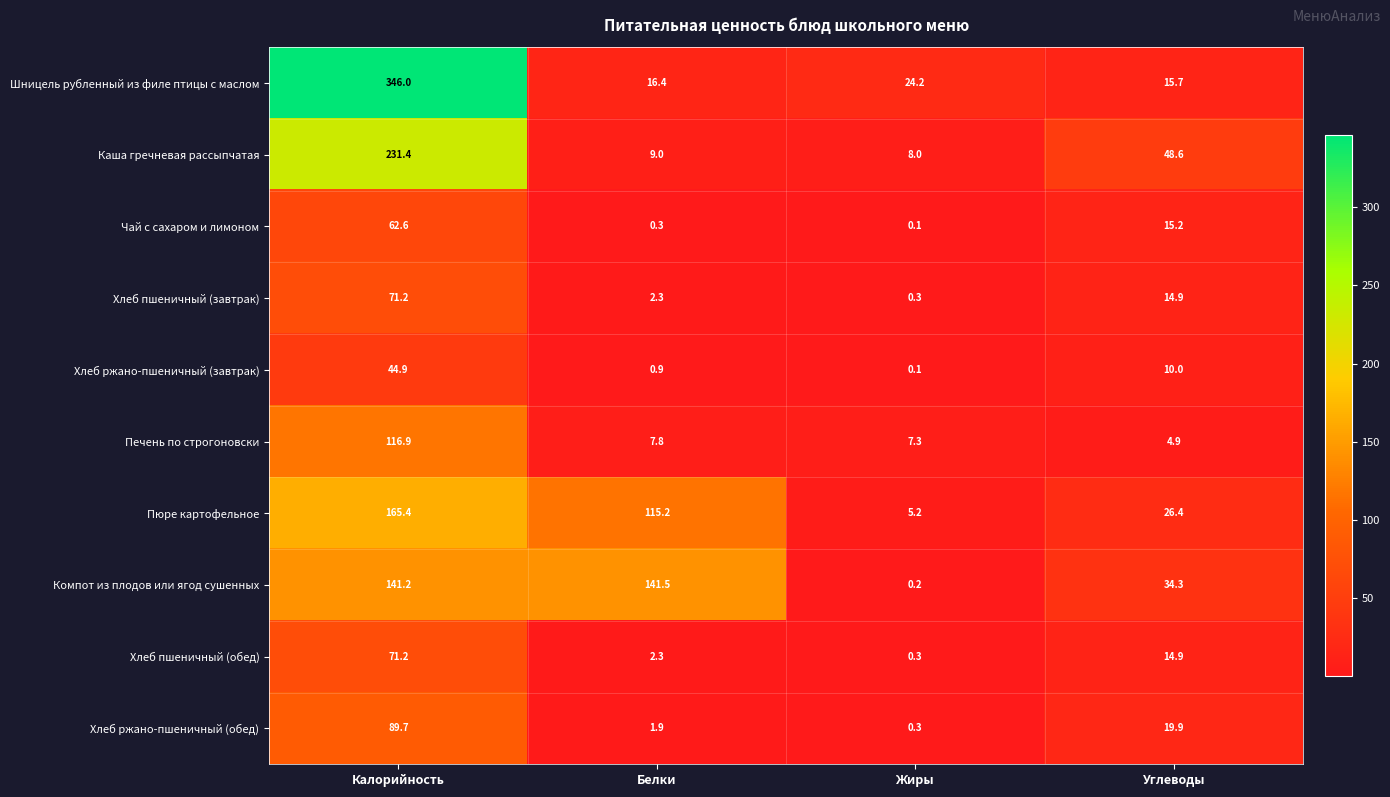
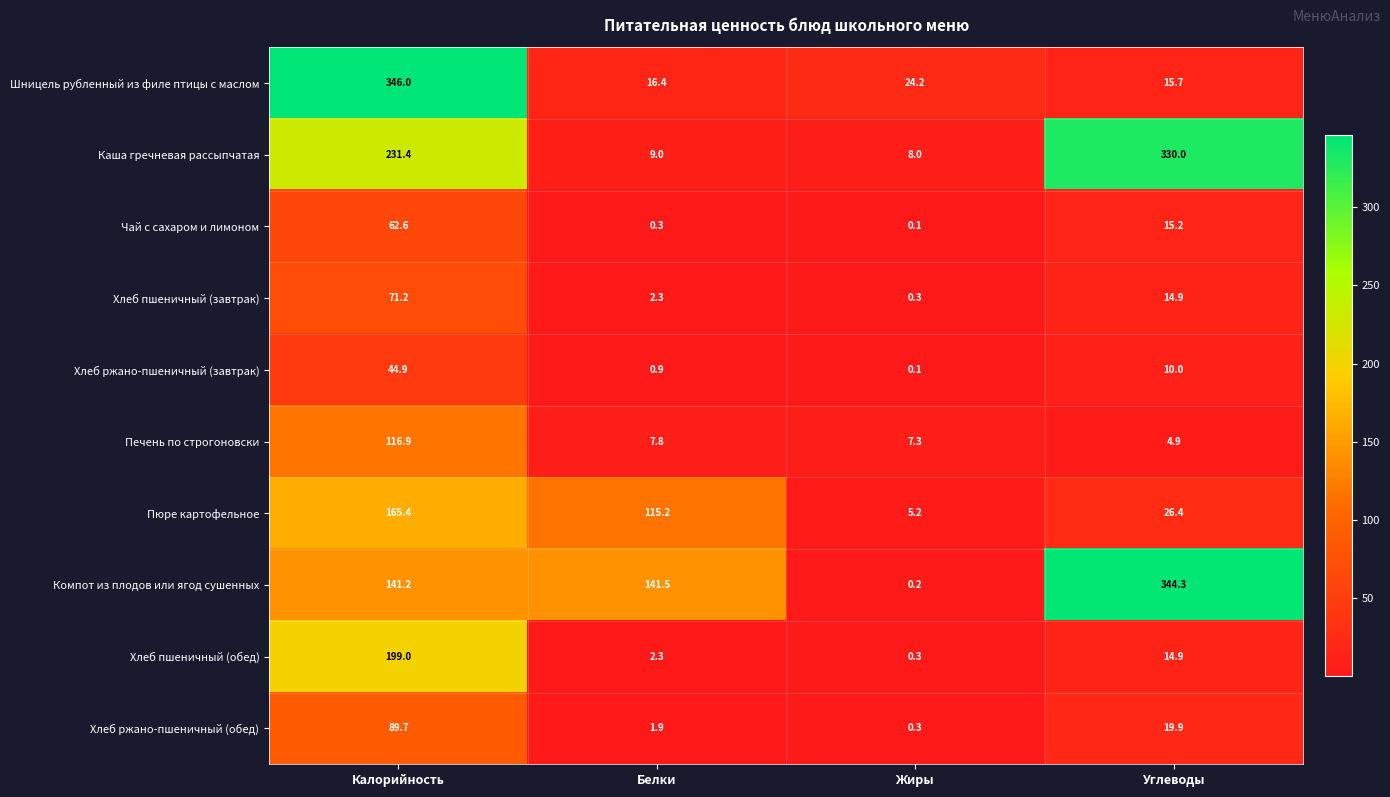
Каша гречневая рассыпчатая, Углеводы: 48.6 -> 330.0
Компот из плодов или ягод сушенных, Углеводы: 34.3 -> 344.3
Хлеб пшеничный (обед), Калорийность: 71.2 -> 199.0
